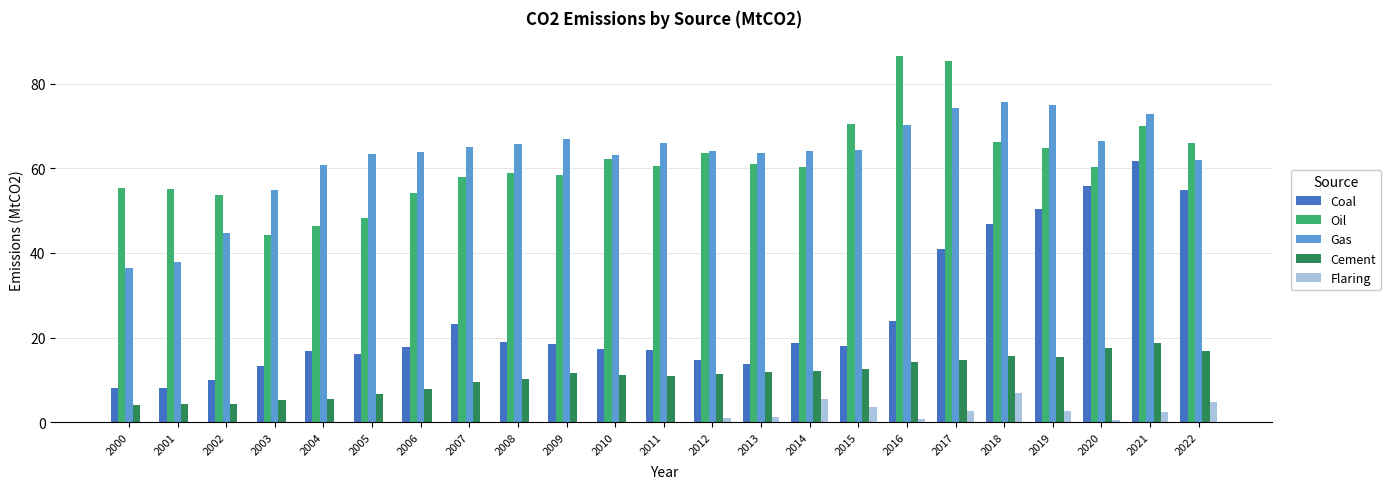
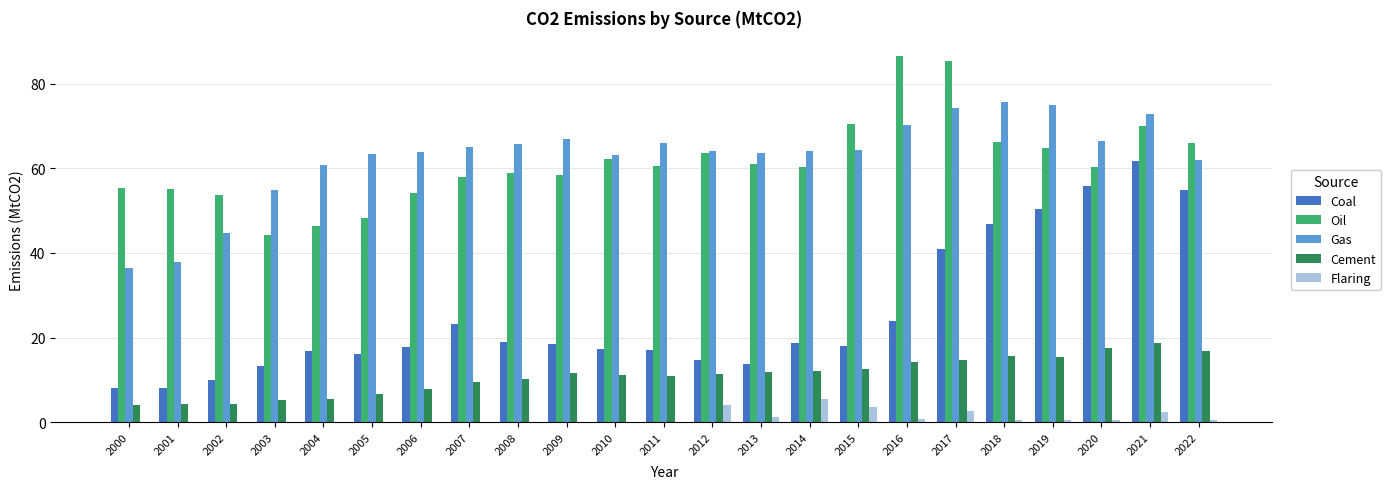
Flaring, 2012: 1 -> 4
Flaring, 2018: 7 -> 1
Flaring, 2019: 3 -> 0
Flaring, 2022: 5 -> 0
